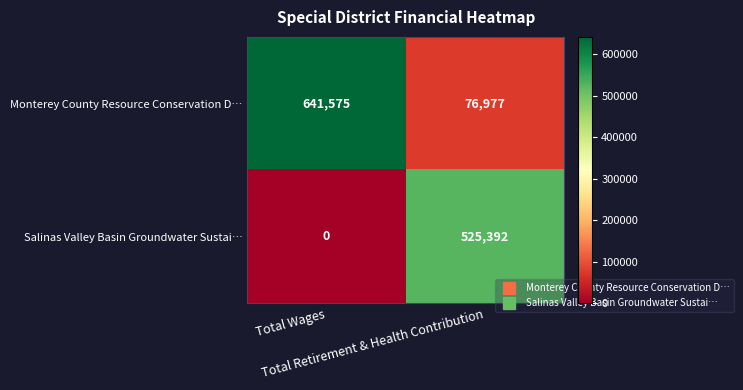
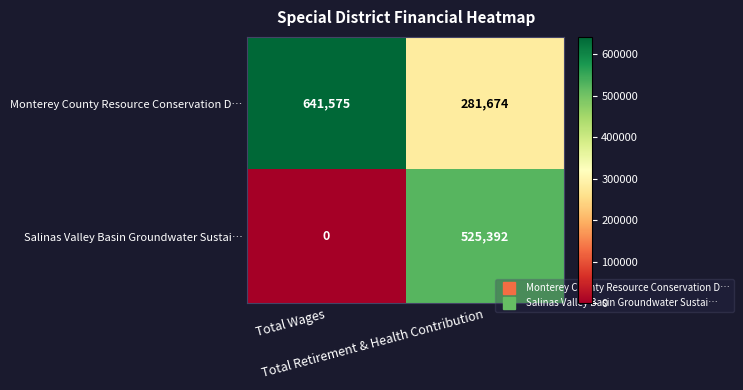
Monterey County Resource Conservation D…, Total Retirement & Health Contribution: 76,977 -> 281,674
